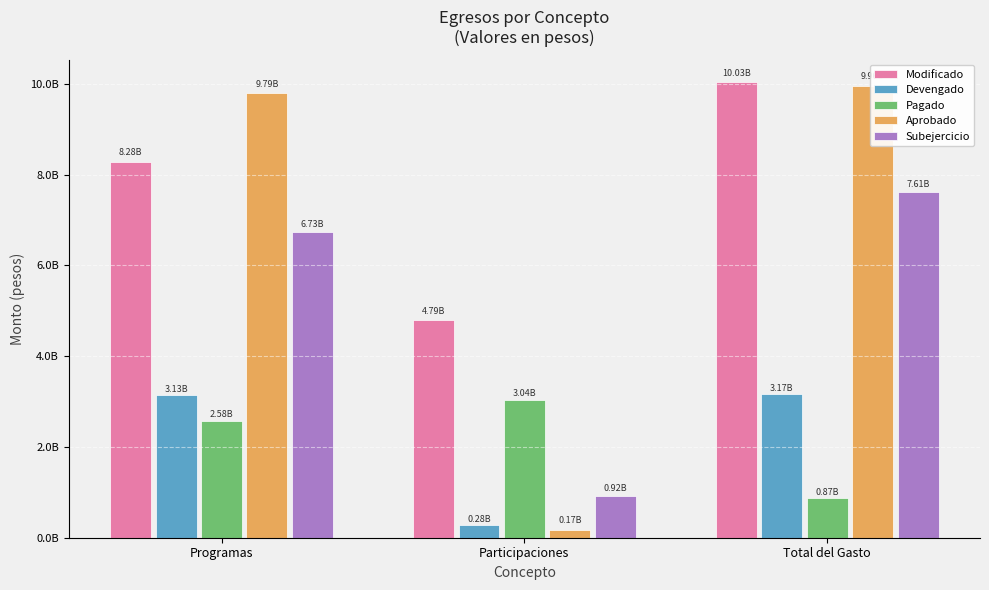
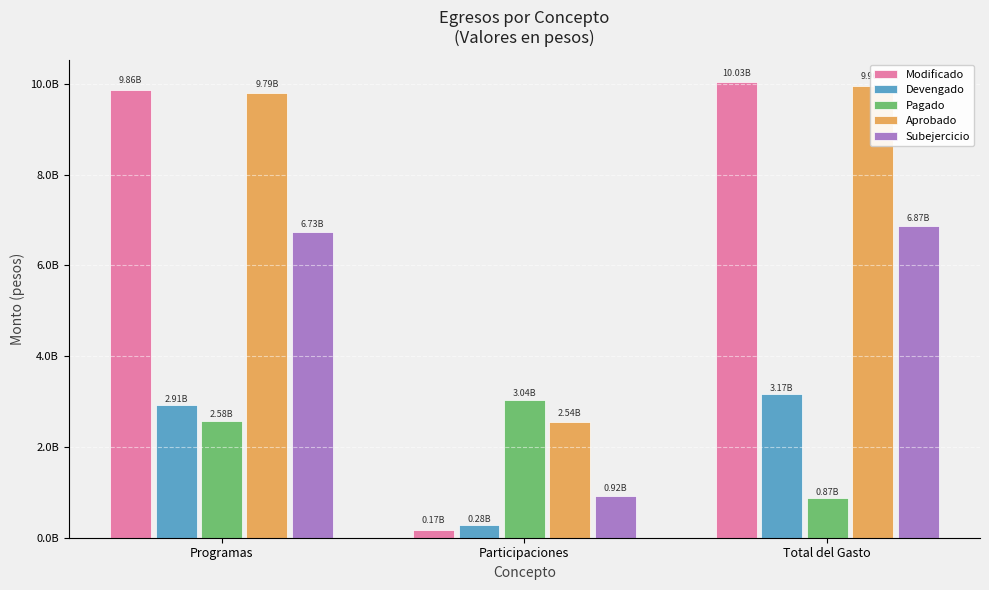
Modificado, Programas: 8.28B -> 9.86B
Devengado, Programas: 3.13B -> 2.91B
Modificado, Participaciones: 4.79B -> 0.17B
Aprobado, Participaciones: 0.17B -> 2.54B
Subejercicio, Total del Gasto: 7.61B -> 6.87B
